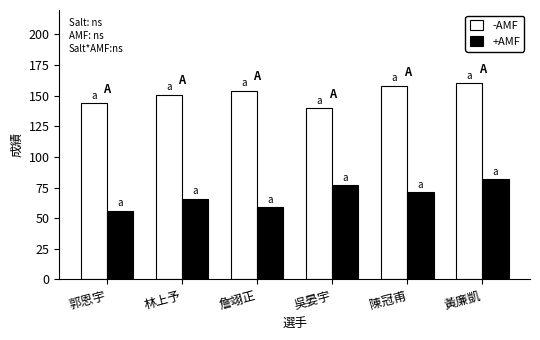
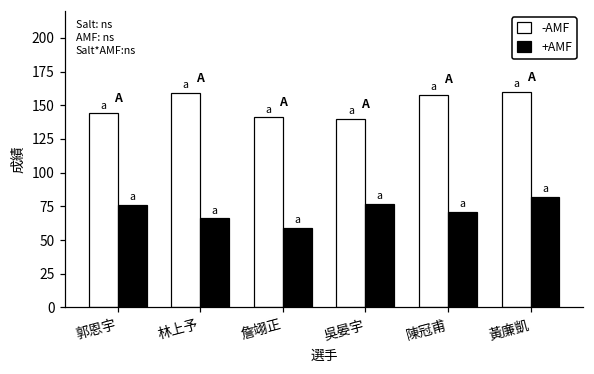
+AMF, 郭恩宇: 56 -> 76
-AMF, 林上予: 151 -> 159
-AMF, 詹翊正: 154 -> 141
